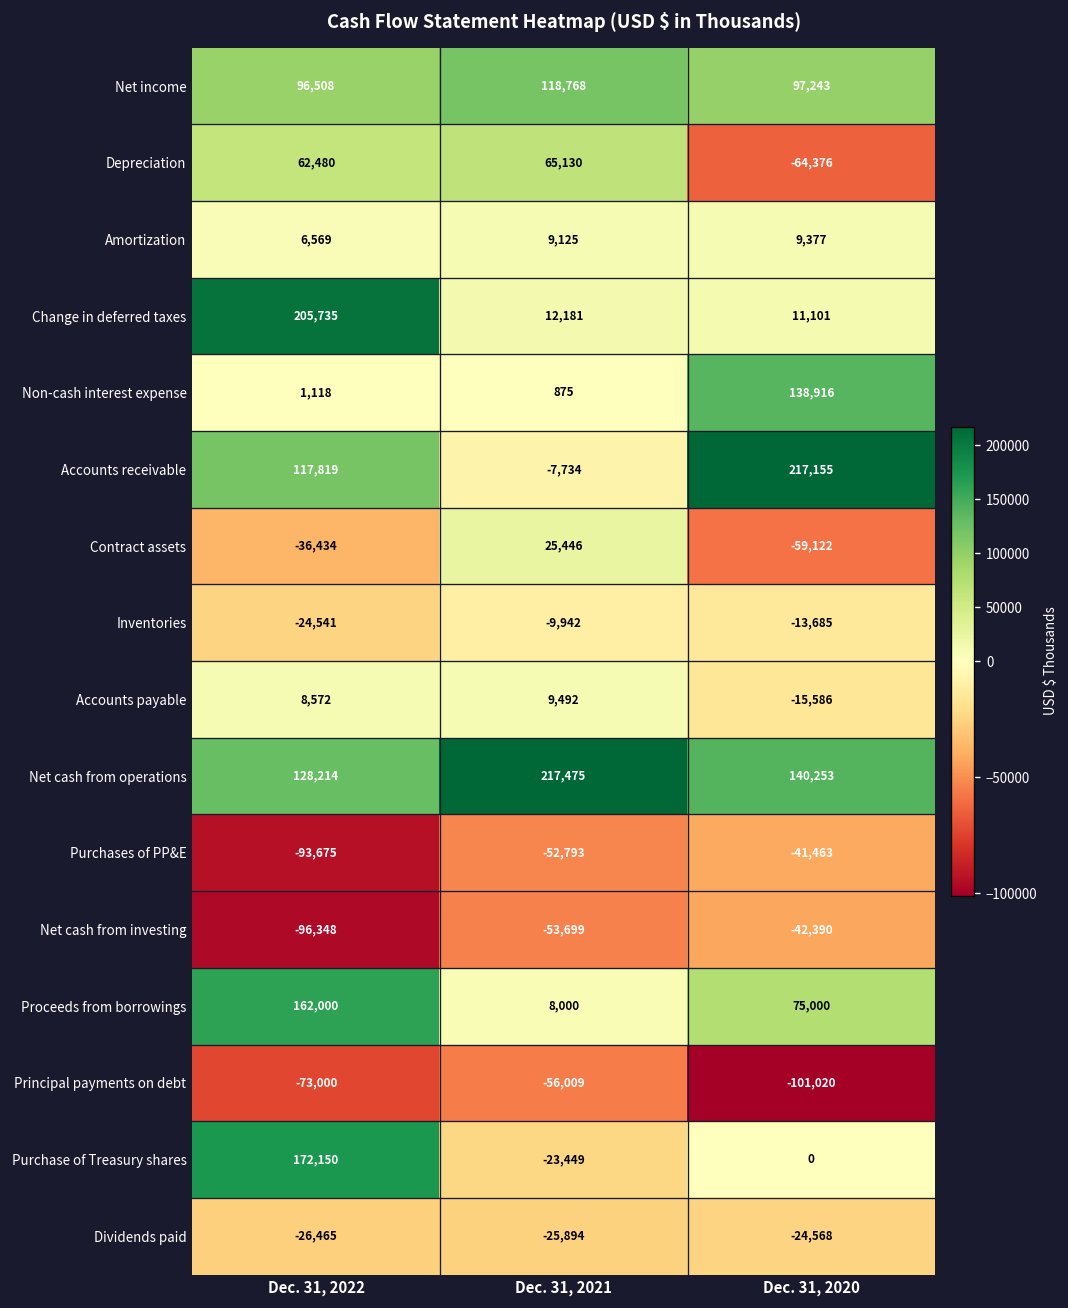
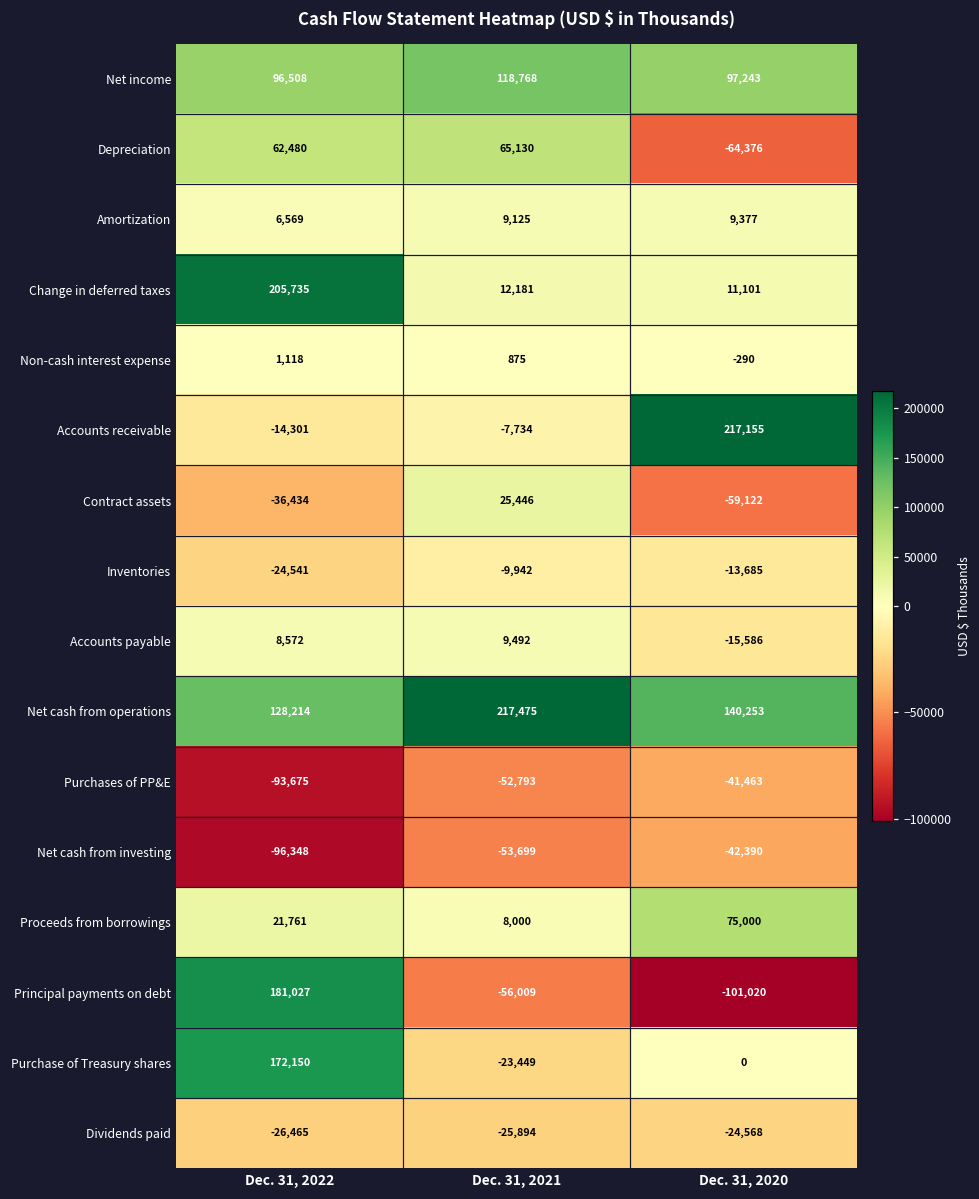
Non-cash interest expense, Dec. 31, 2020: 138,916 -> -290
Accounts receivable, Dec. 31, 2022: 117,819 -> -14,301
Proceeds from borrowings, Dec. 31, 2022: 162,000 -> 21,761
Principal payments on debt, Dec. 31, 2022: -73,000 -> 181,027
